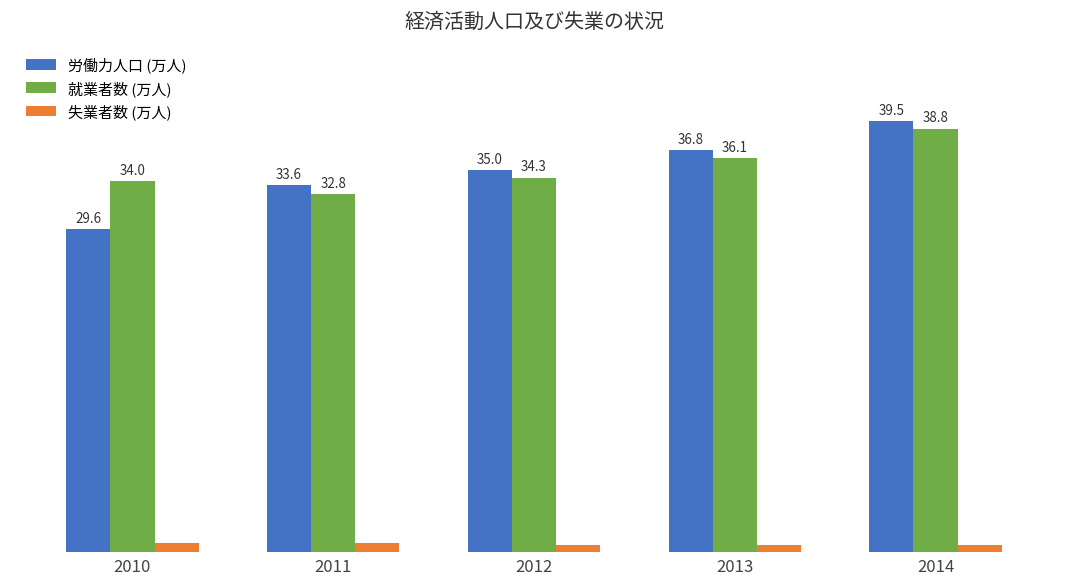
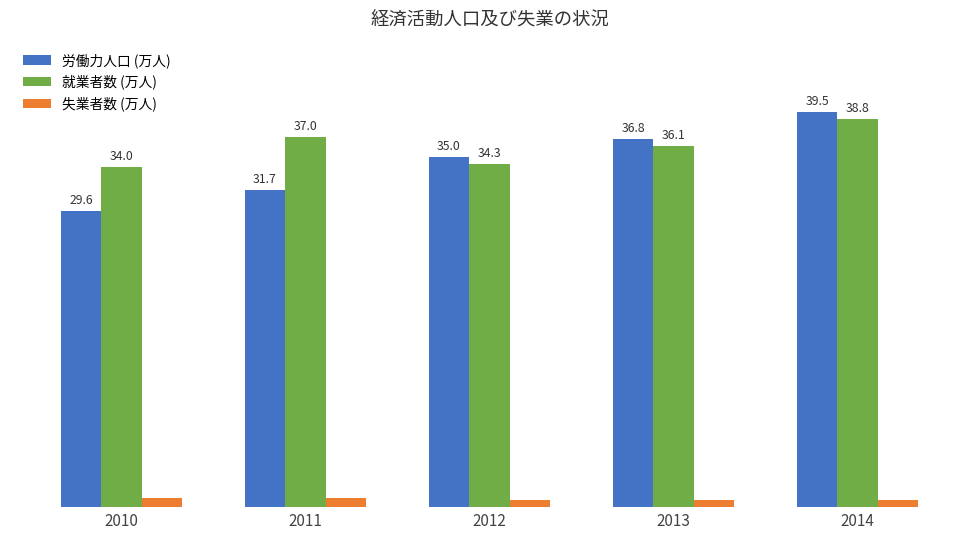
労働力人口 (万人), 2011: 33.6 -> 31.7
就業者数 (万人), 2011: 32.8 -> 37.0
